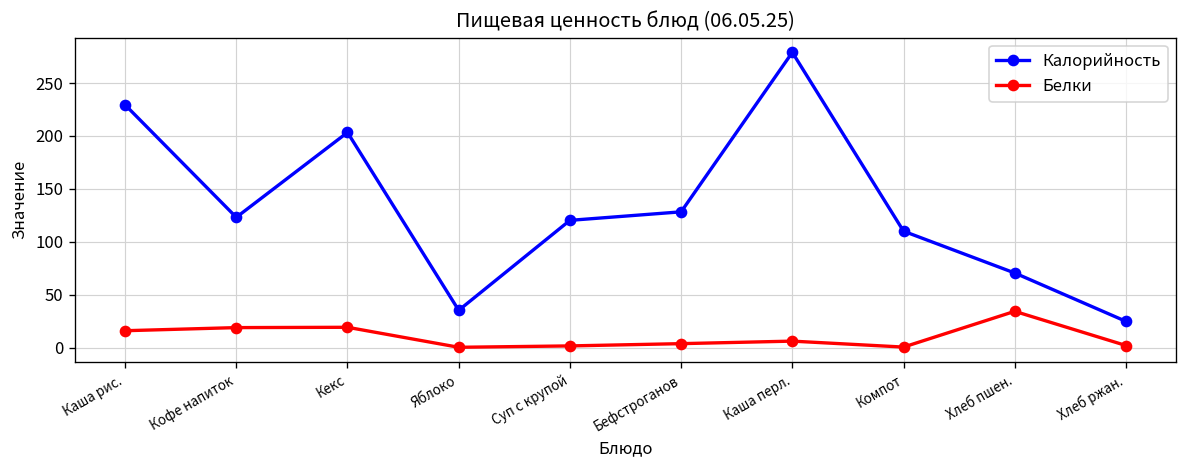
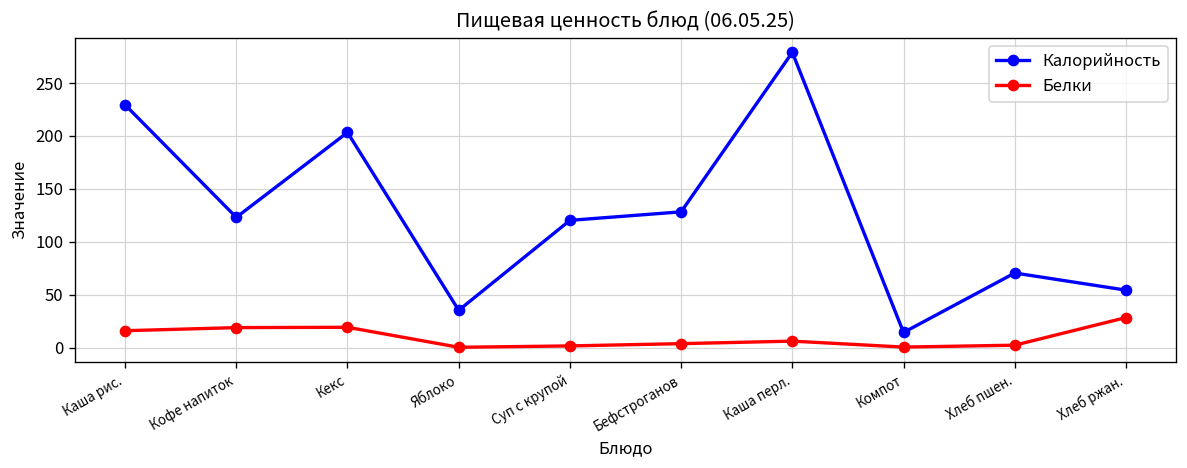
Калорийность, Компот: 110 -> 10
Белки, Хлеб пшен.: 30 -> 0
Калорийность, Хлеб ржан.: 20 -> 50
Белки, Хлеб ржан.: 0 -> 30
